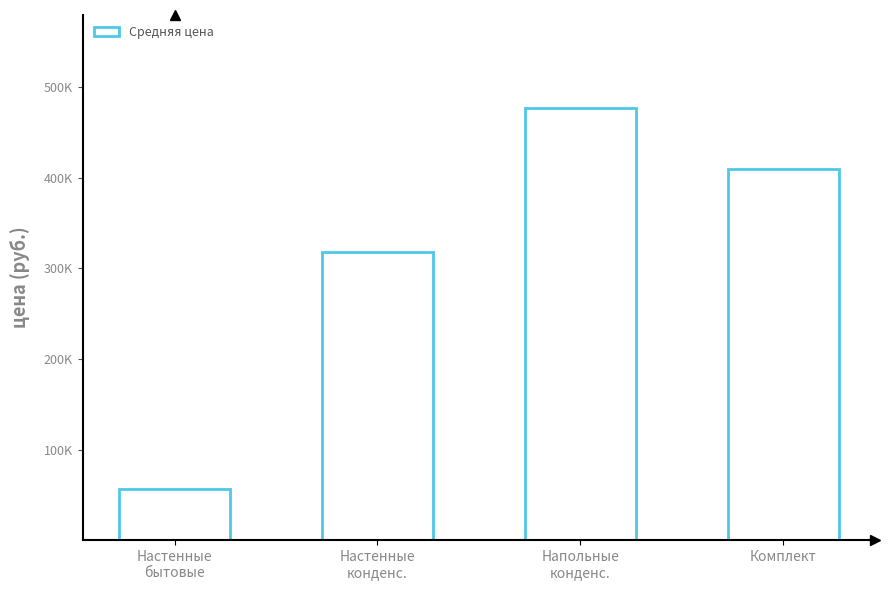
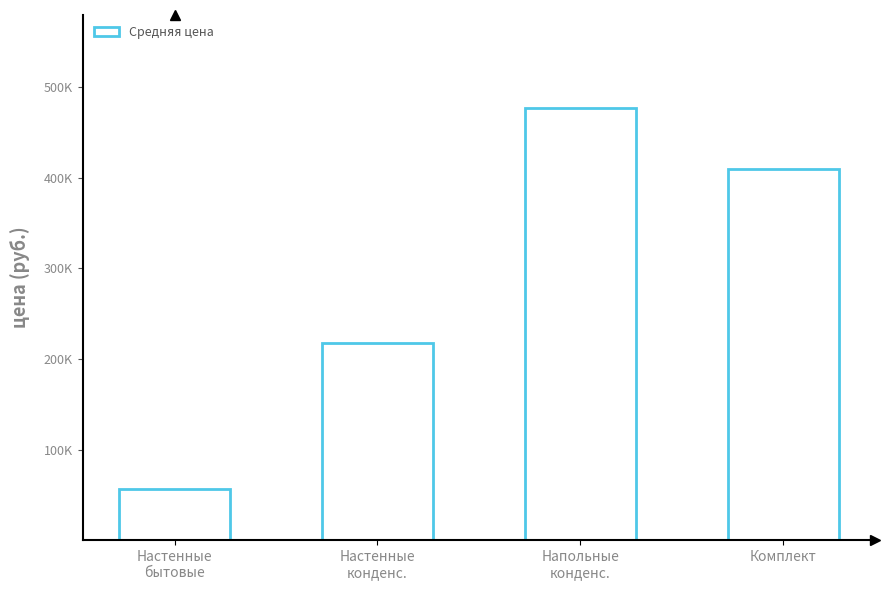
Настенные конденс.: 320000 -> 220000
